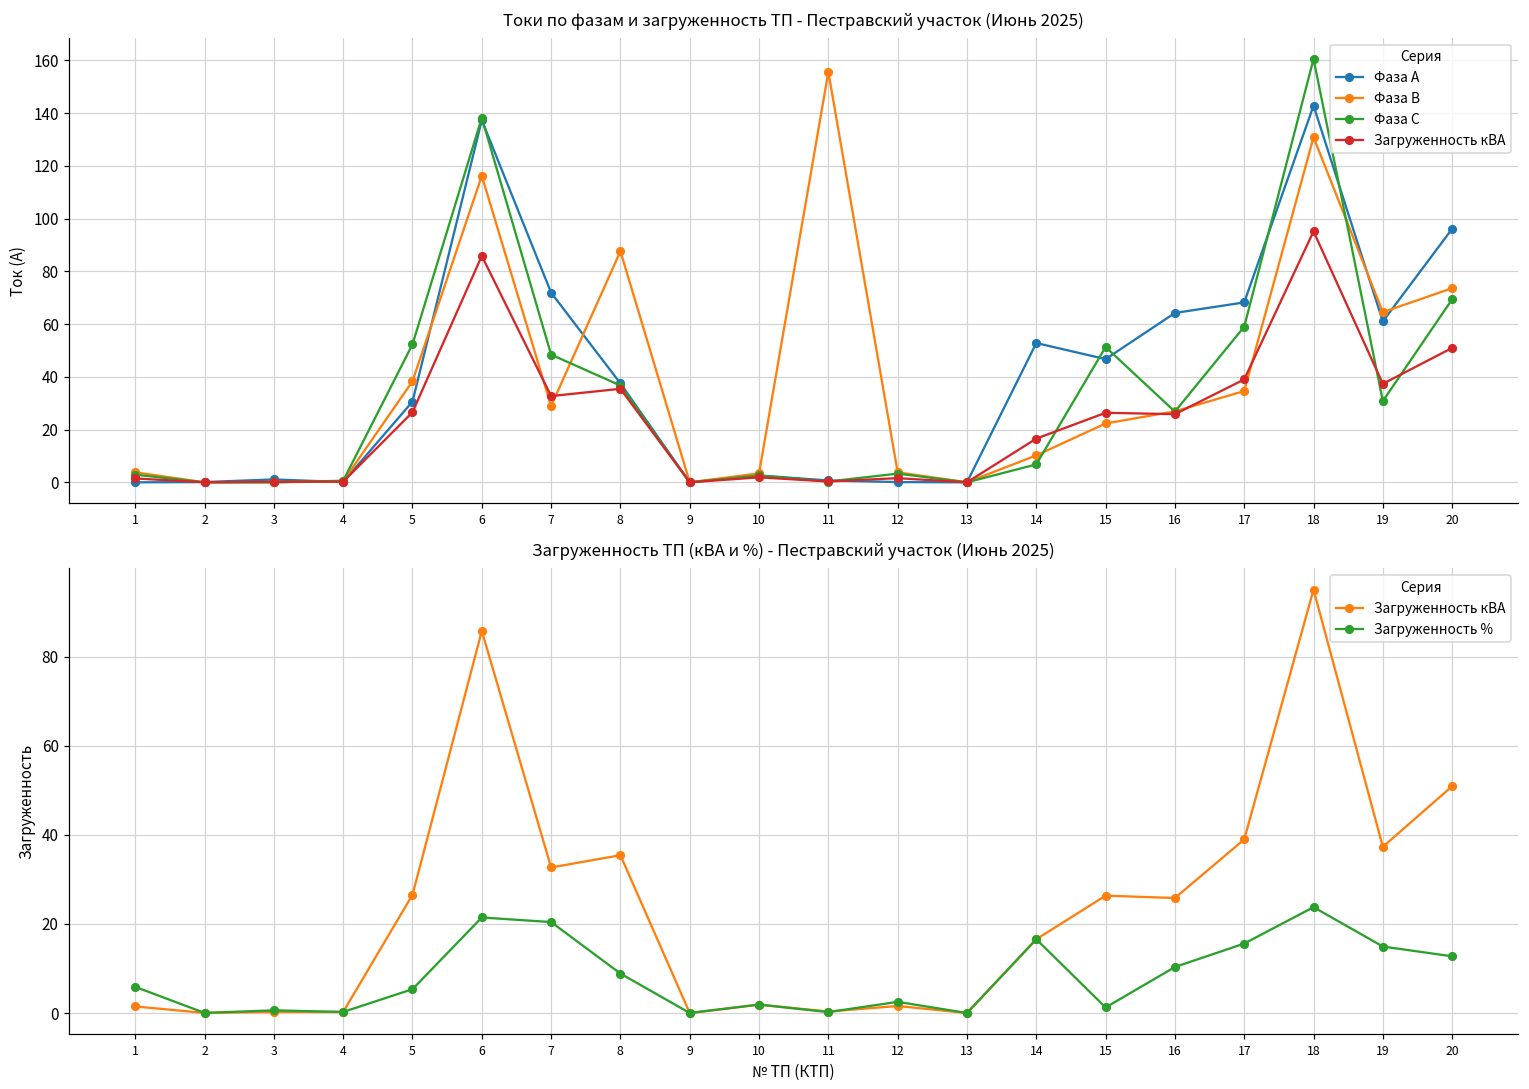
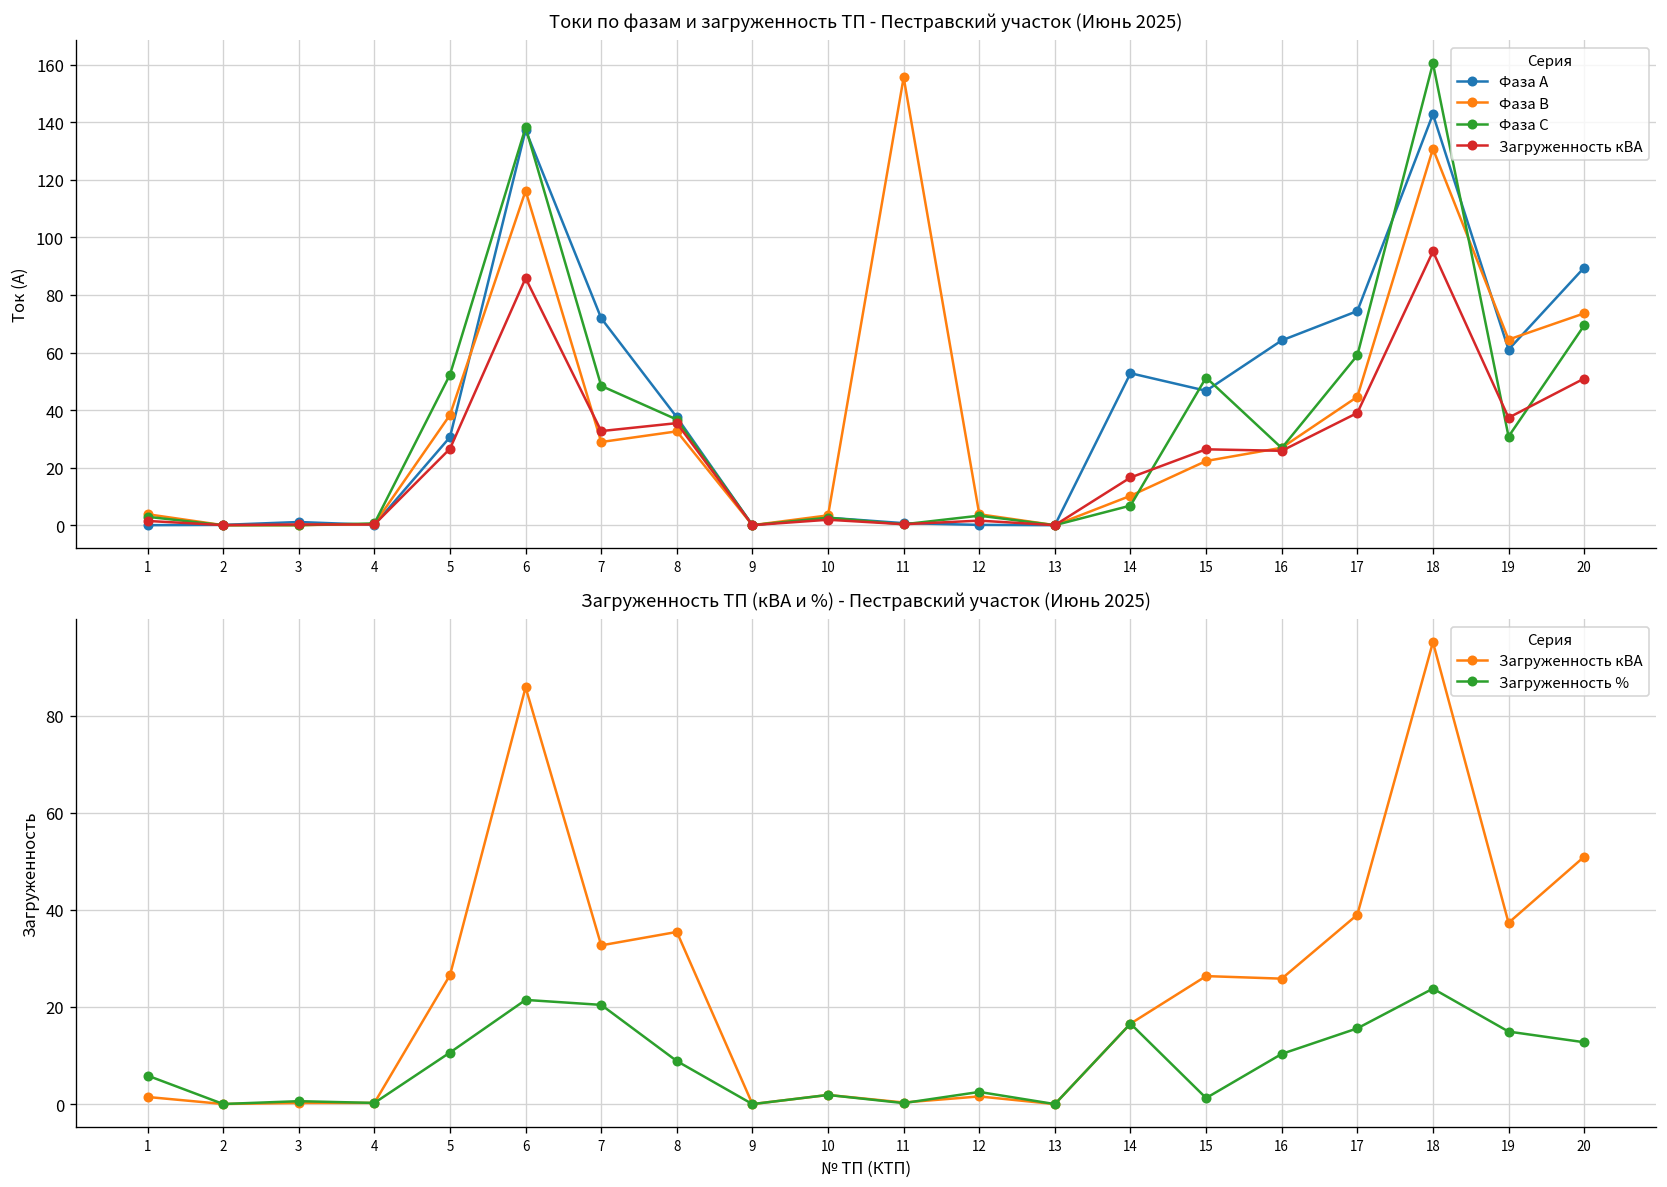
Токи по фазам и загруженность ТП - Пестравский участок (Июнь 2025), Фаза В, 8: 88 -> 33
Токи по фазам и загруженность ТП - Пестравский участок (Июнь 2025), Фаза А, 17: 68 -> 74
Токи по фазам и загруженность ТП - Пестравский участок (Июнь 2025), Фаза В, 17: 35 -> 45
Токи по фазам и загруженность ТП - Пестравский участок (Июнь 2025), Фаза А, 20: 96 -> 90
Загруженность ТП (кВА и %) - Пестравский участок (Июнь 2025), Загруженность %, 5: 5 -> 11
